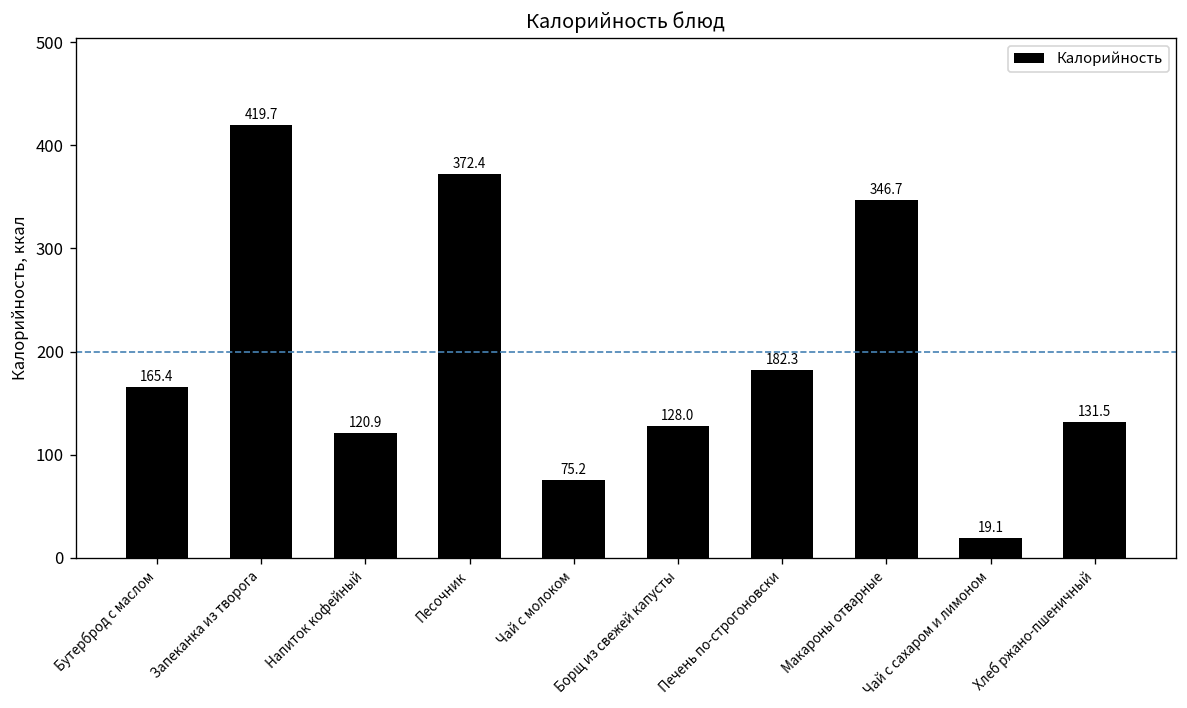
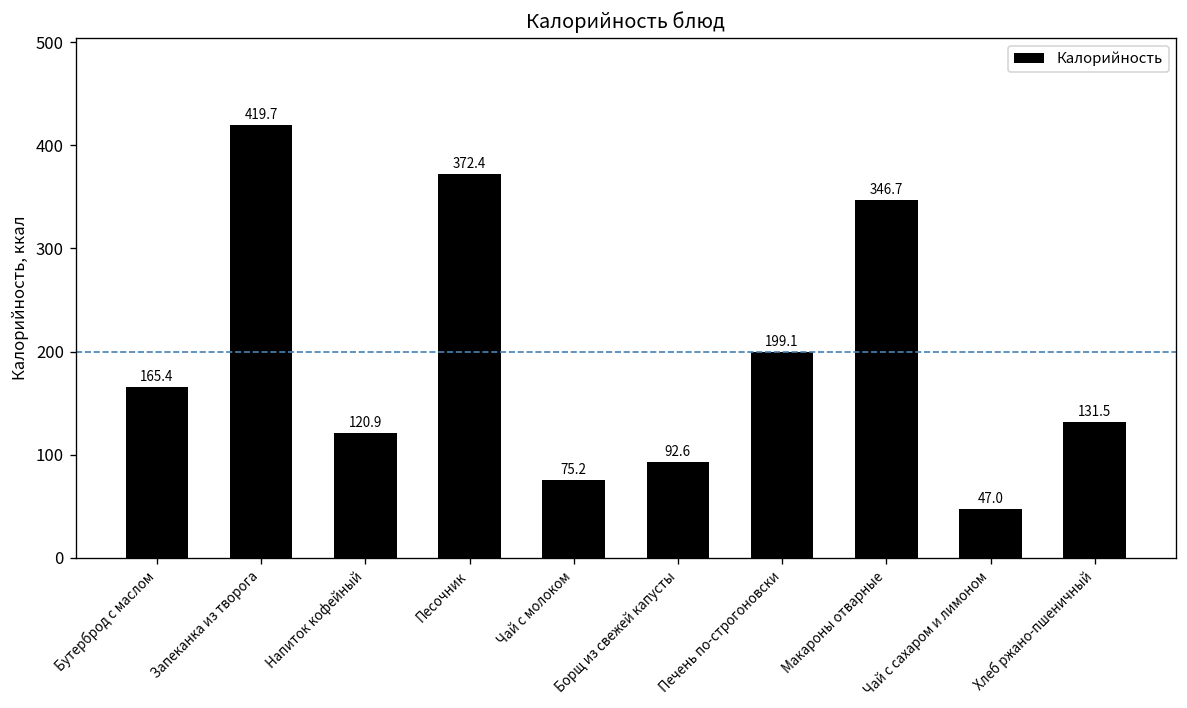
Борщ из свежей капусты: 128.0 -> 92.6
Печень по-строгоновски: 182.3 -> 199.1
Чай с сахаром и лимоном: 19.1 -> 47.0
